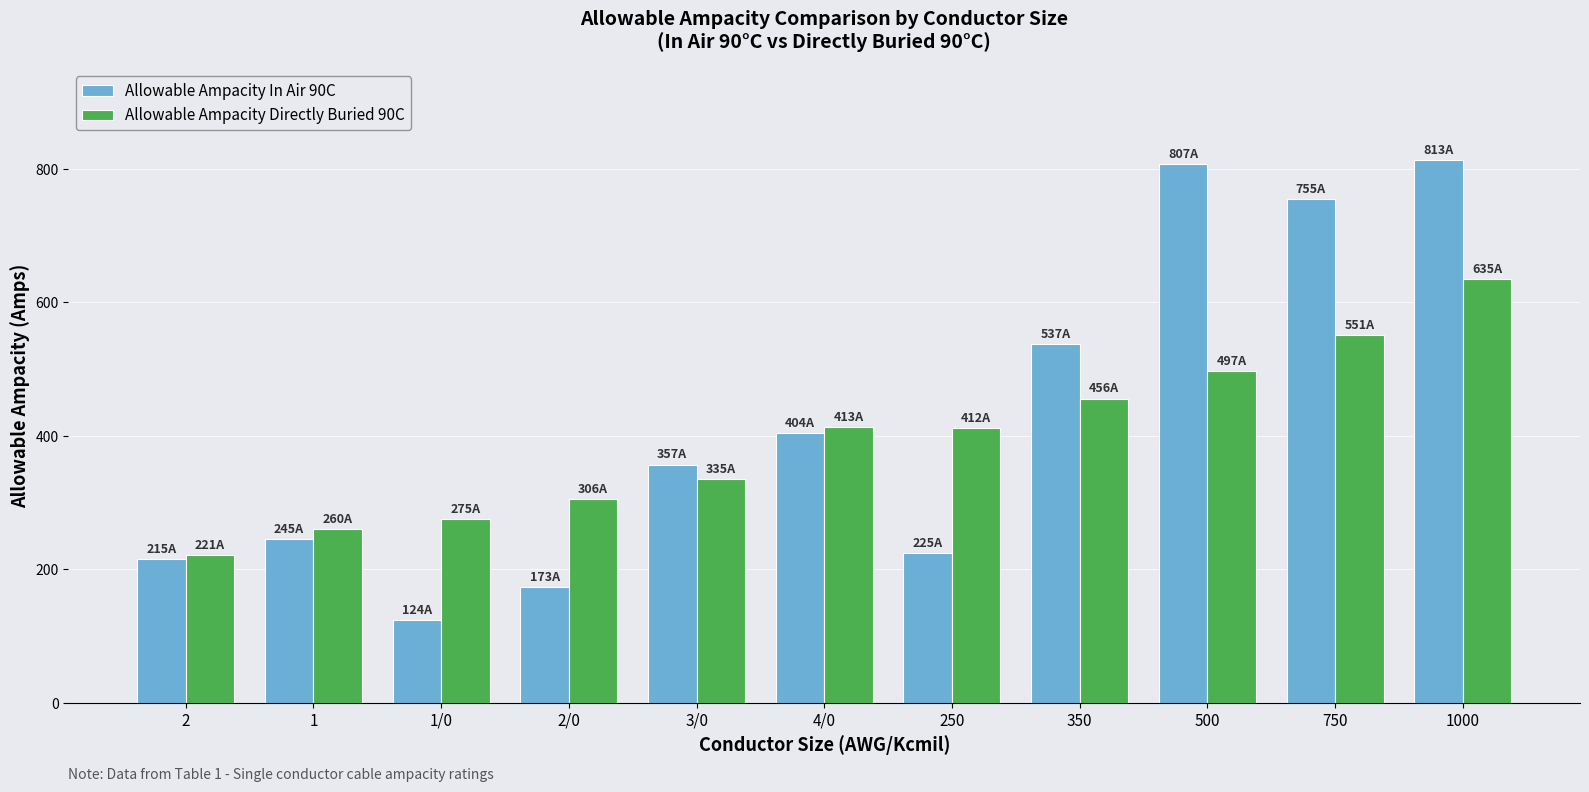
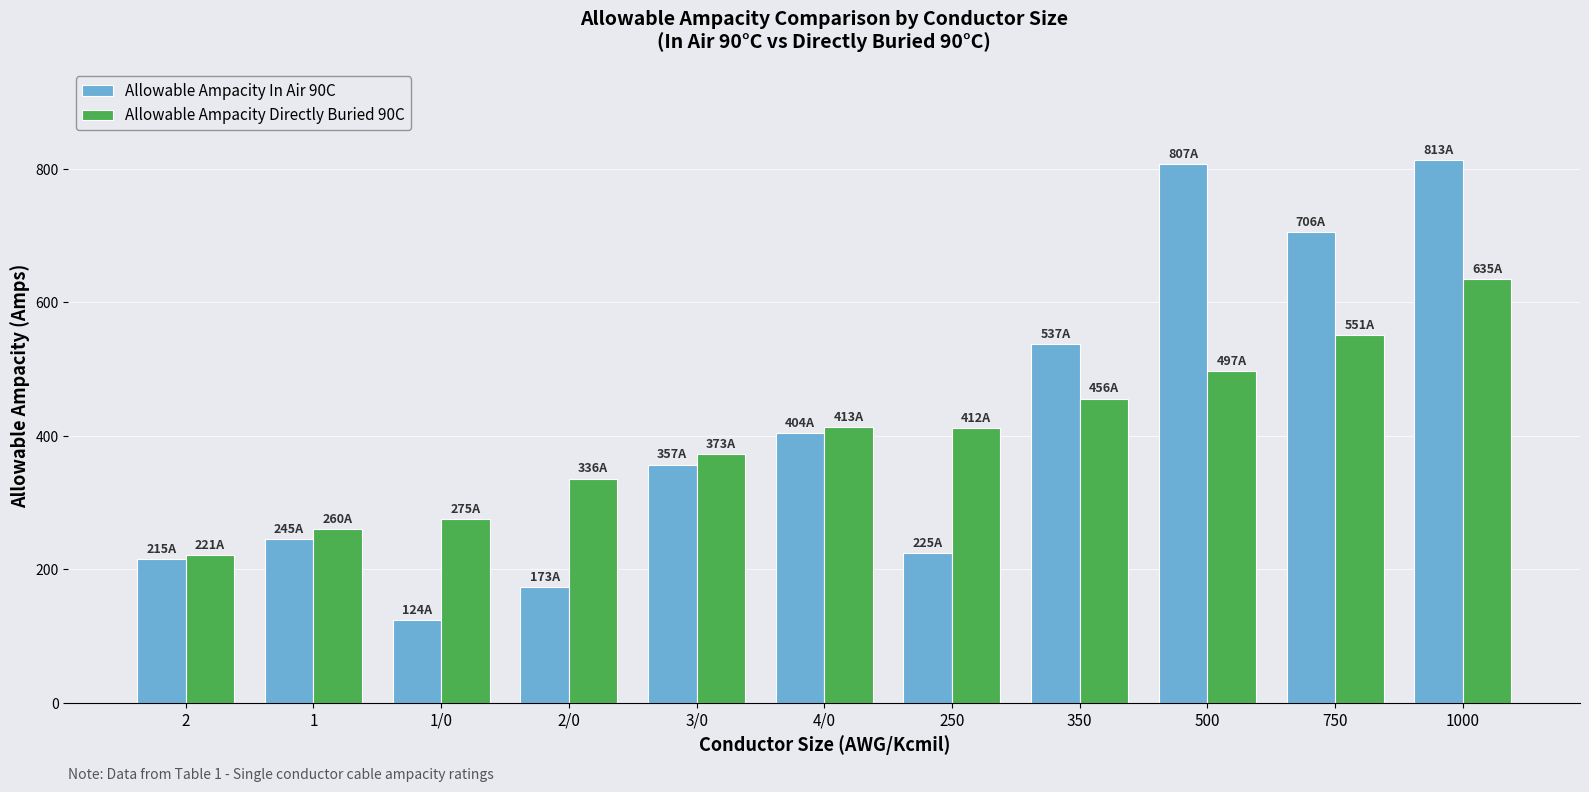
Allowable Ampacity Directly Buried 90C, 2/0: 306A -> 336A
Allowable Ampacity Directly Buried 90C, 3/0: 335A -> 373A
Allowable Ampacity In Air 90C, 750: 755A -> 706A
